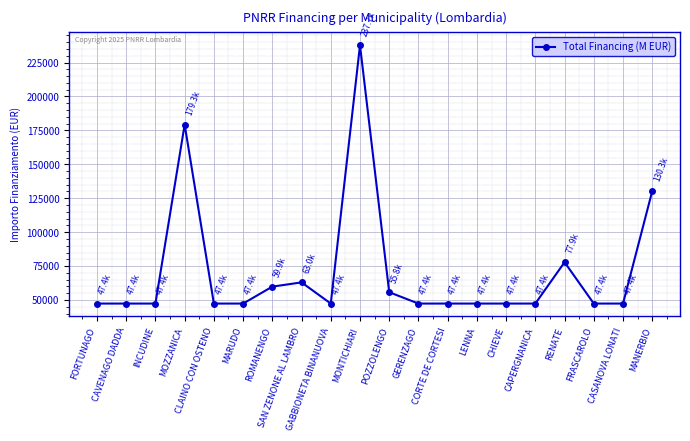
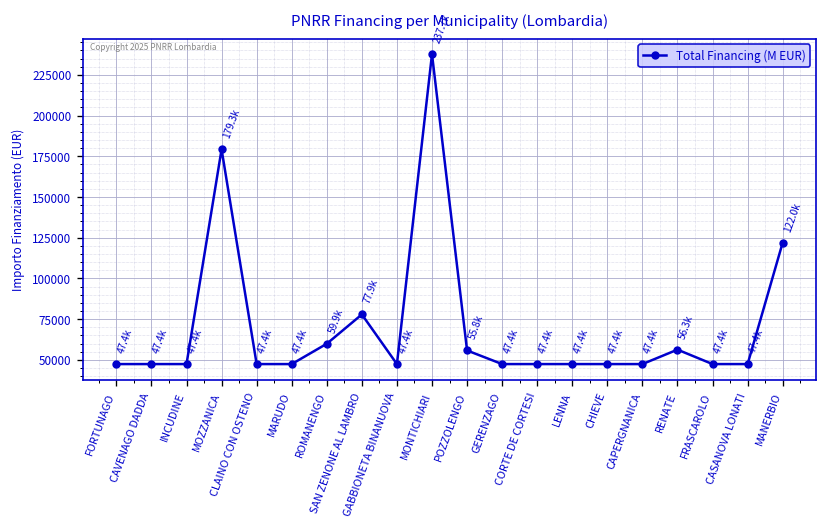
SAN ZENONE AL LAMBRO: 63.0k -> 77.9k
RENATE: 77.9k -> 56.3k
MANERBIO: 130.3k -> 122.0k
